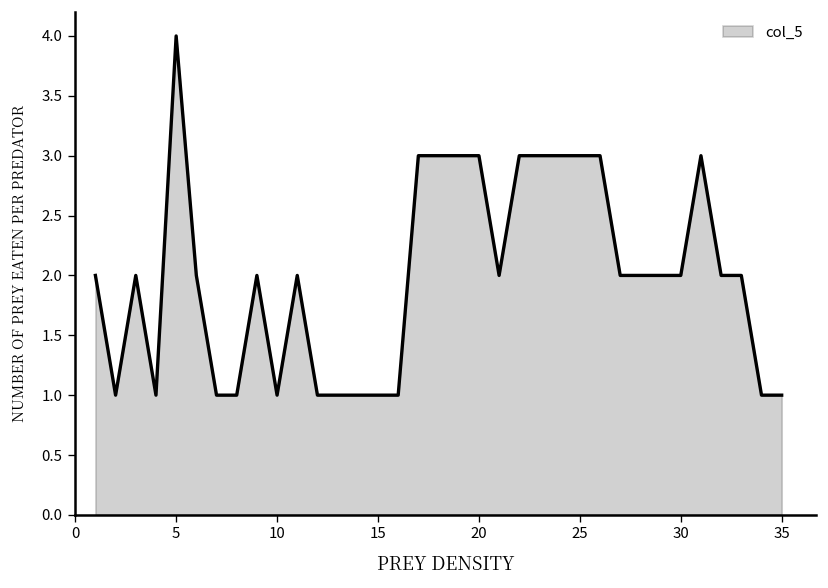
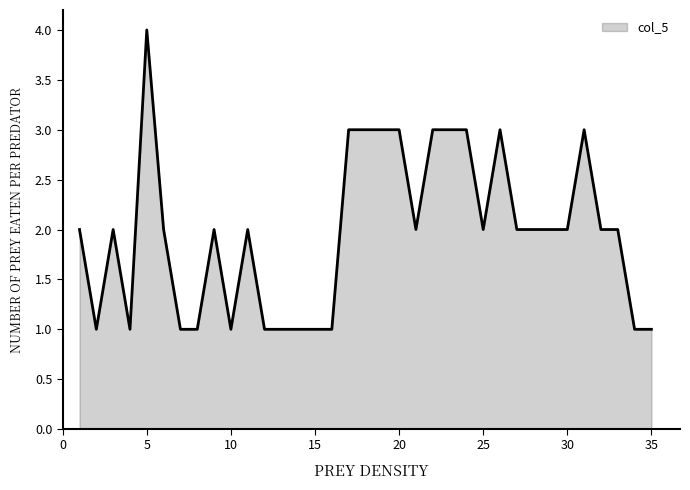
25: 3 -> 2
